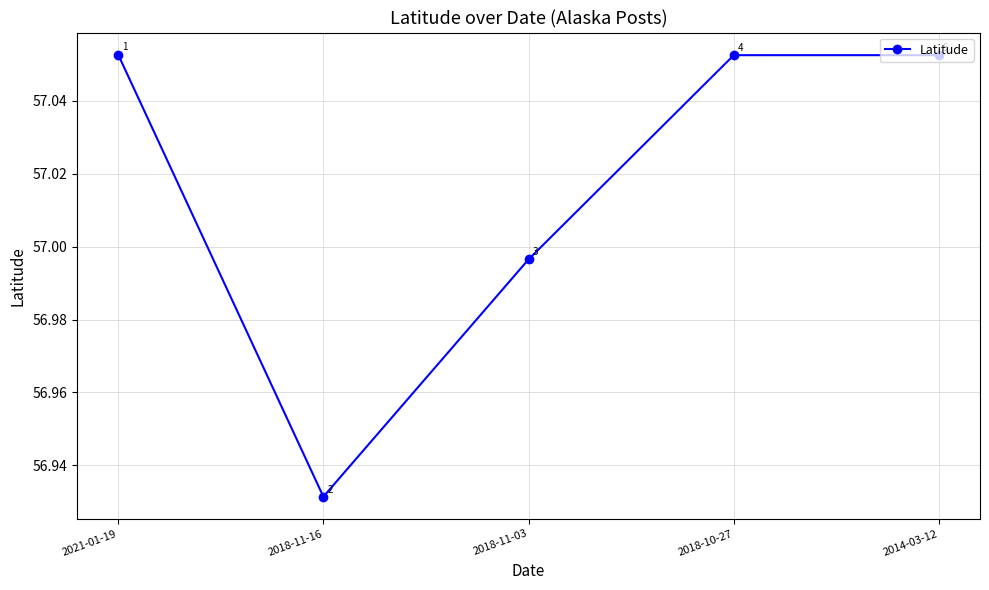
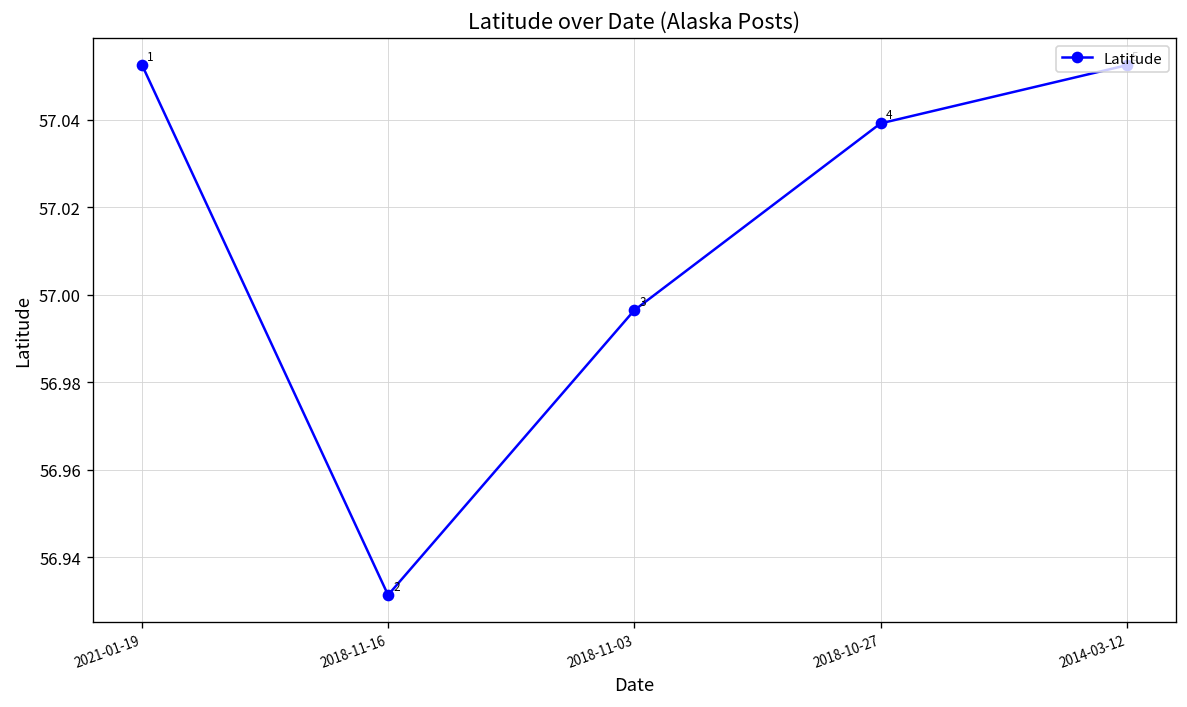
2018-10-27: 57.053 -> 57.039
